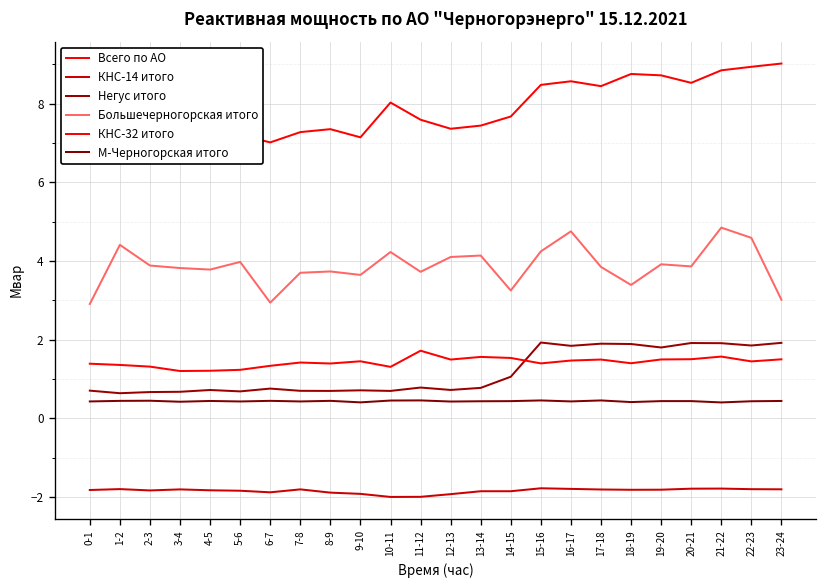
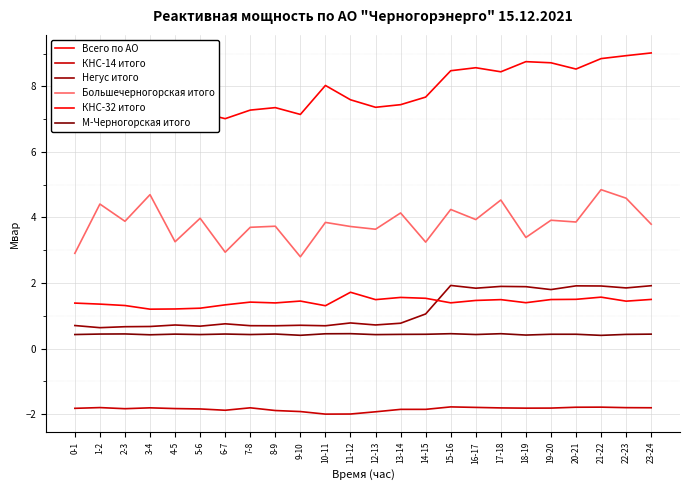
Большечерногорская итого, 3-4: 3.8 -> 4.7
Большечерногорская итого, 4-5: 3.8 -> 3.3
Большечерногорская итого, 9-10: 3.6 -> 2.8
Большечерногорская итого, 10-11: 4.2 -> 3.8
Большечерногорская итого, 12-13: 4.1 -> 3.6
Большечерногорская итого, 16-17: 4.8 -> 3.9
Большечерногорская итого, 17-18: 3.8 -> 4.5
Большечерногорская итого, 23-24: 3.0 -> 3.8
